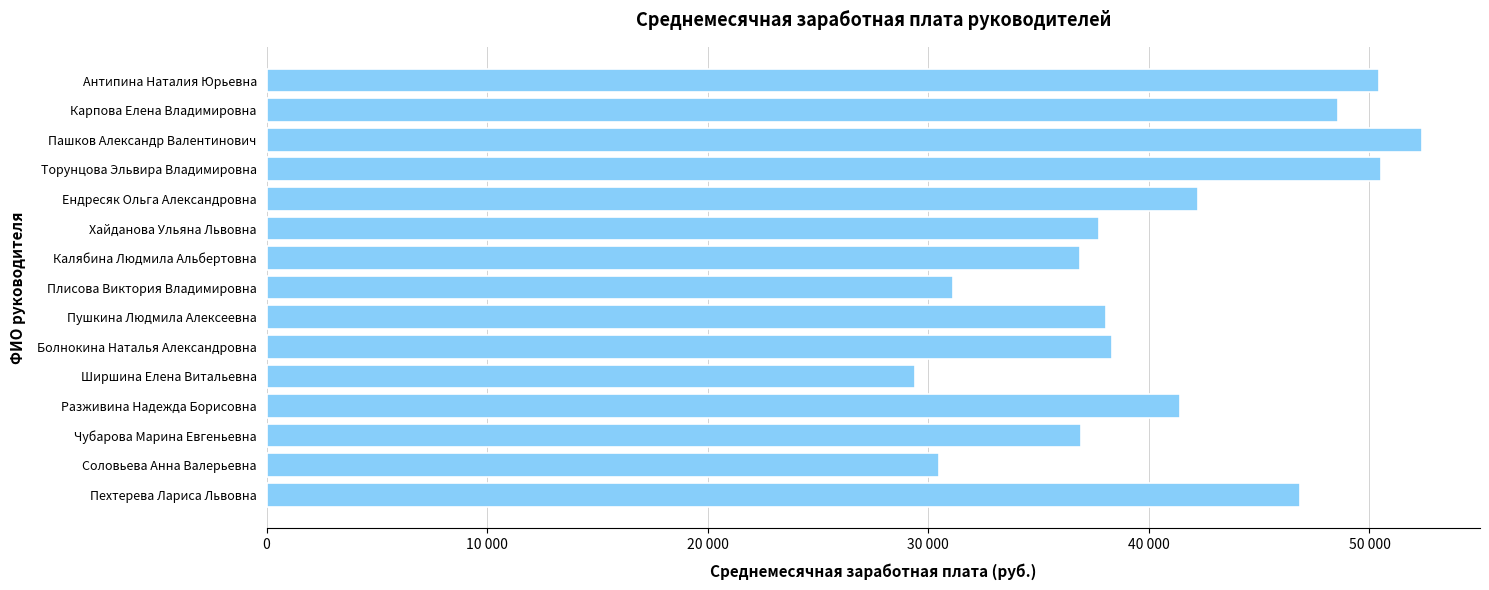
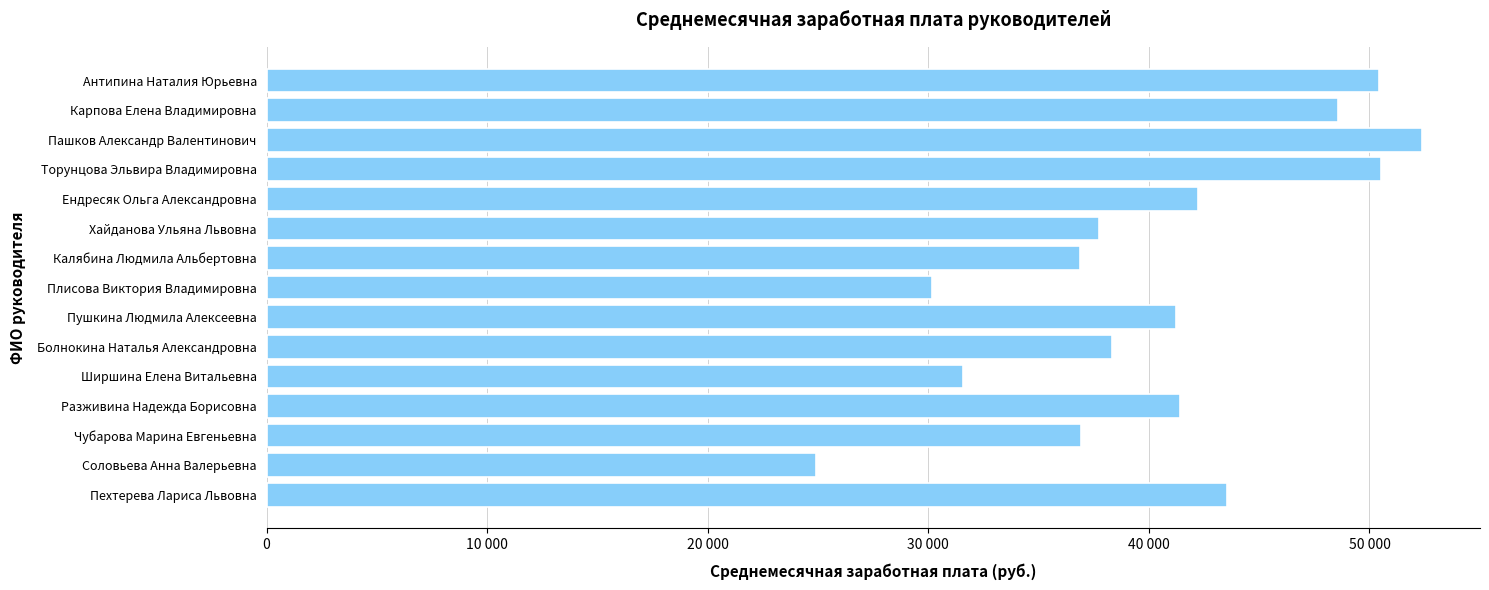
Плисова Виктория Владимировна: 31100 -> 30200
Пушкина Людмила Алексеевна: 38000 -> 41200
Ширшина Елена Витальевна: 29400 -> 31600
Соловьева Анна Валерьевна: 30500 -> 24900
Пехтерева Лариса Львовна: 46900 -> 43500
